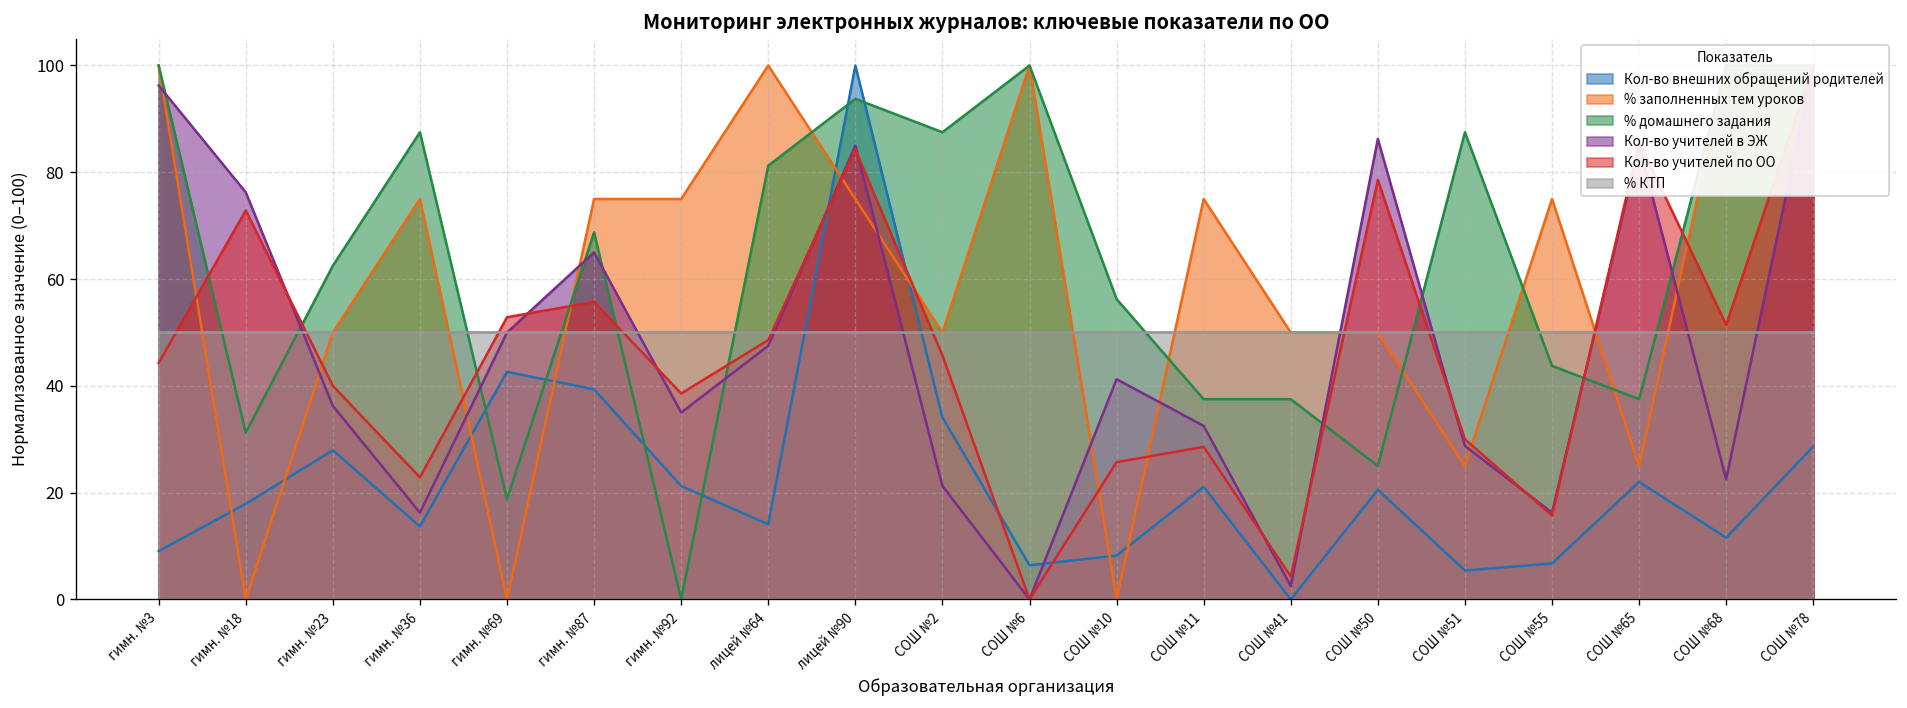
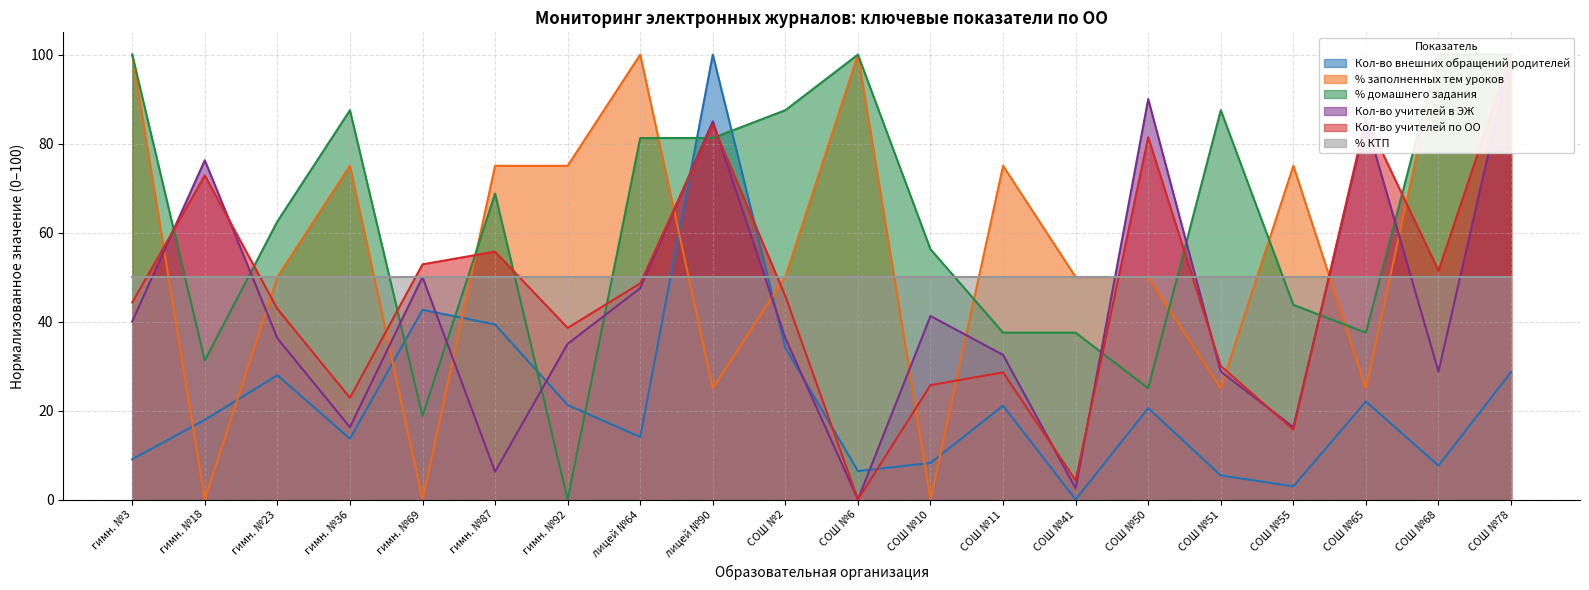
Кол-во учителей в ЭЖ, гимн. №3: 96 -> 40
Кол-во учителей по ОО, гимн. №23: 40 -> 43
Кол-во учителей в ЭЖ, гимн. №87: 65 -> 6
% заполненных тем уроков, лицей №90: 75 -> 25
% домашнего задания, лицей №90: 94 -> 81
Кол-во учителей в ЭЖ, СОШ №2: 21 -> 36
Кол-во учителей в ЭЖ, СОШ №50: 86 -> 90
Кол-во учителей по ОО, СОШ №50: 79 -> 81
Кол-во внешних обращений родителей, СОШ №55: 7 -> 3
Кол-во внешних обращений родителей, СОШ №68: 12 -> 8
Кол-во учителей в ЭЖ, СОШ №68: 23 -> 29
